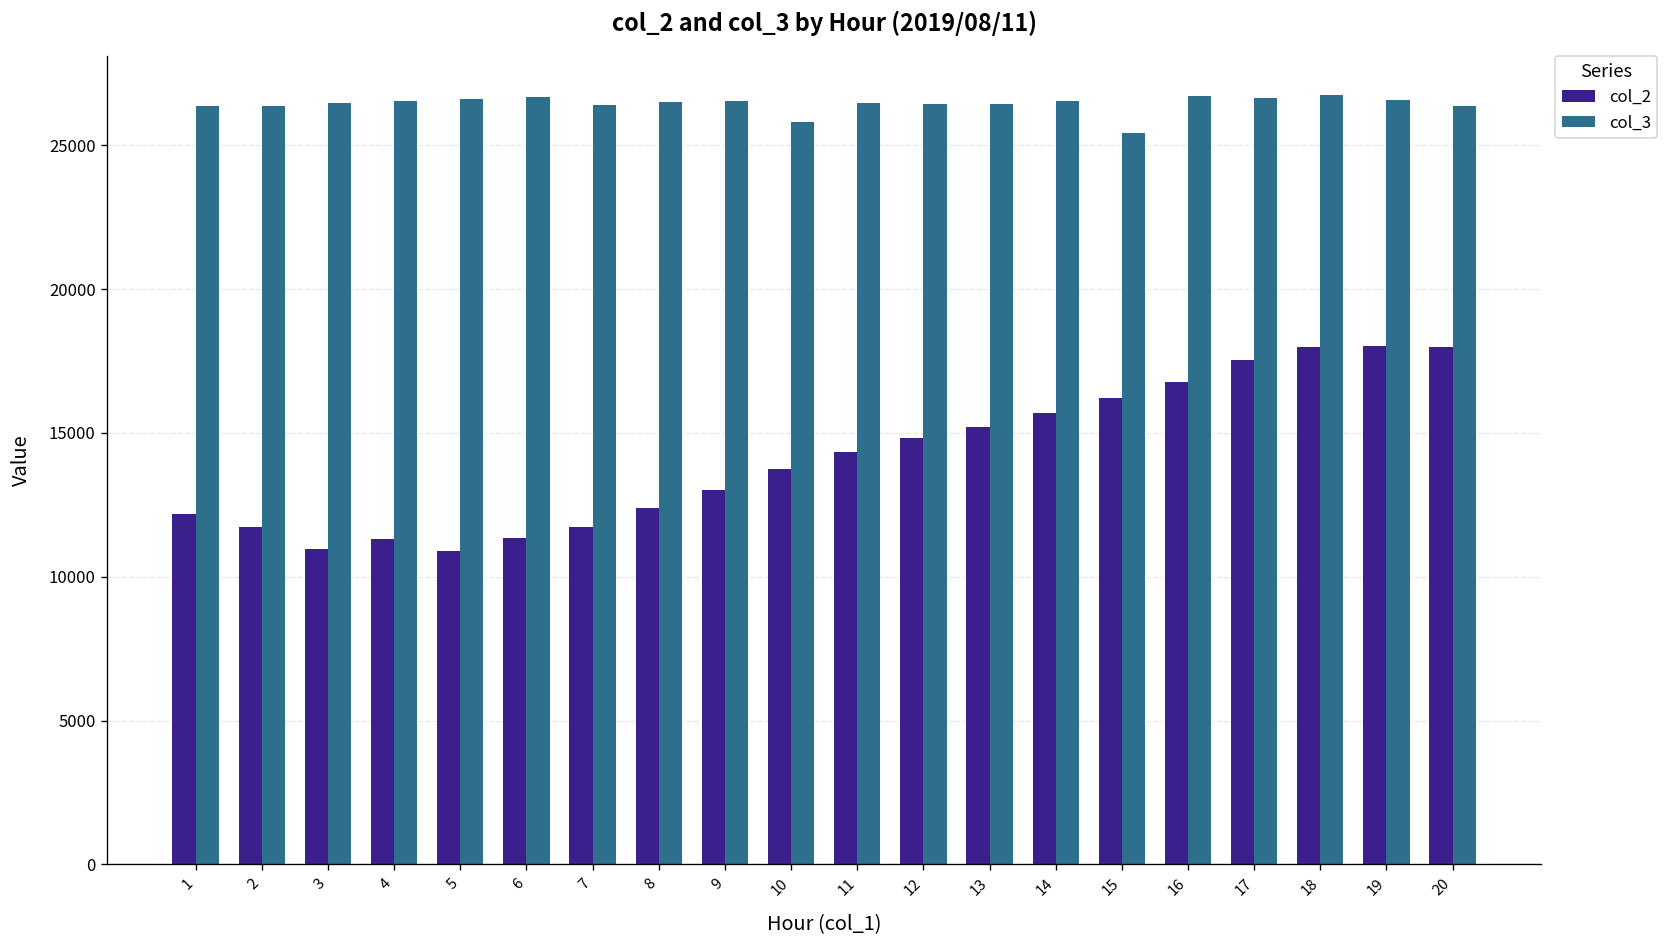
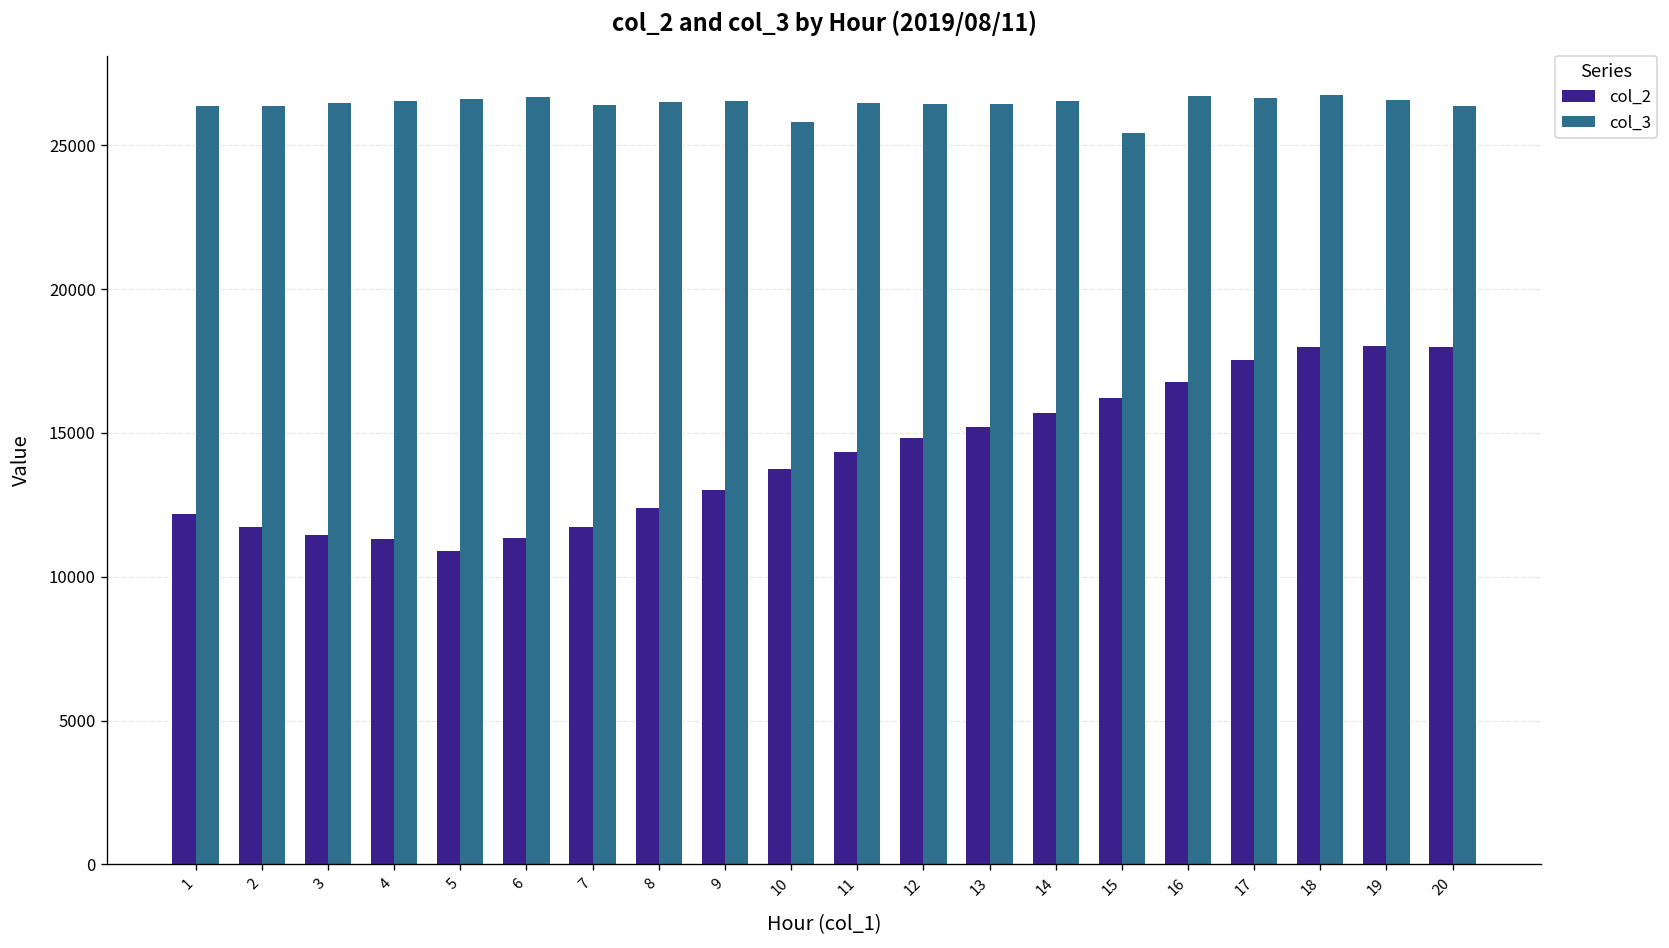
col_2, 3: 11000 -> 11500
